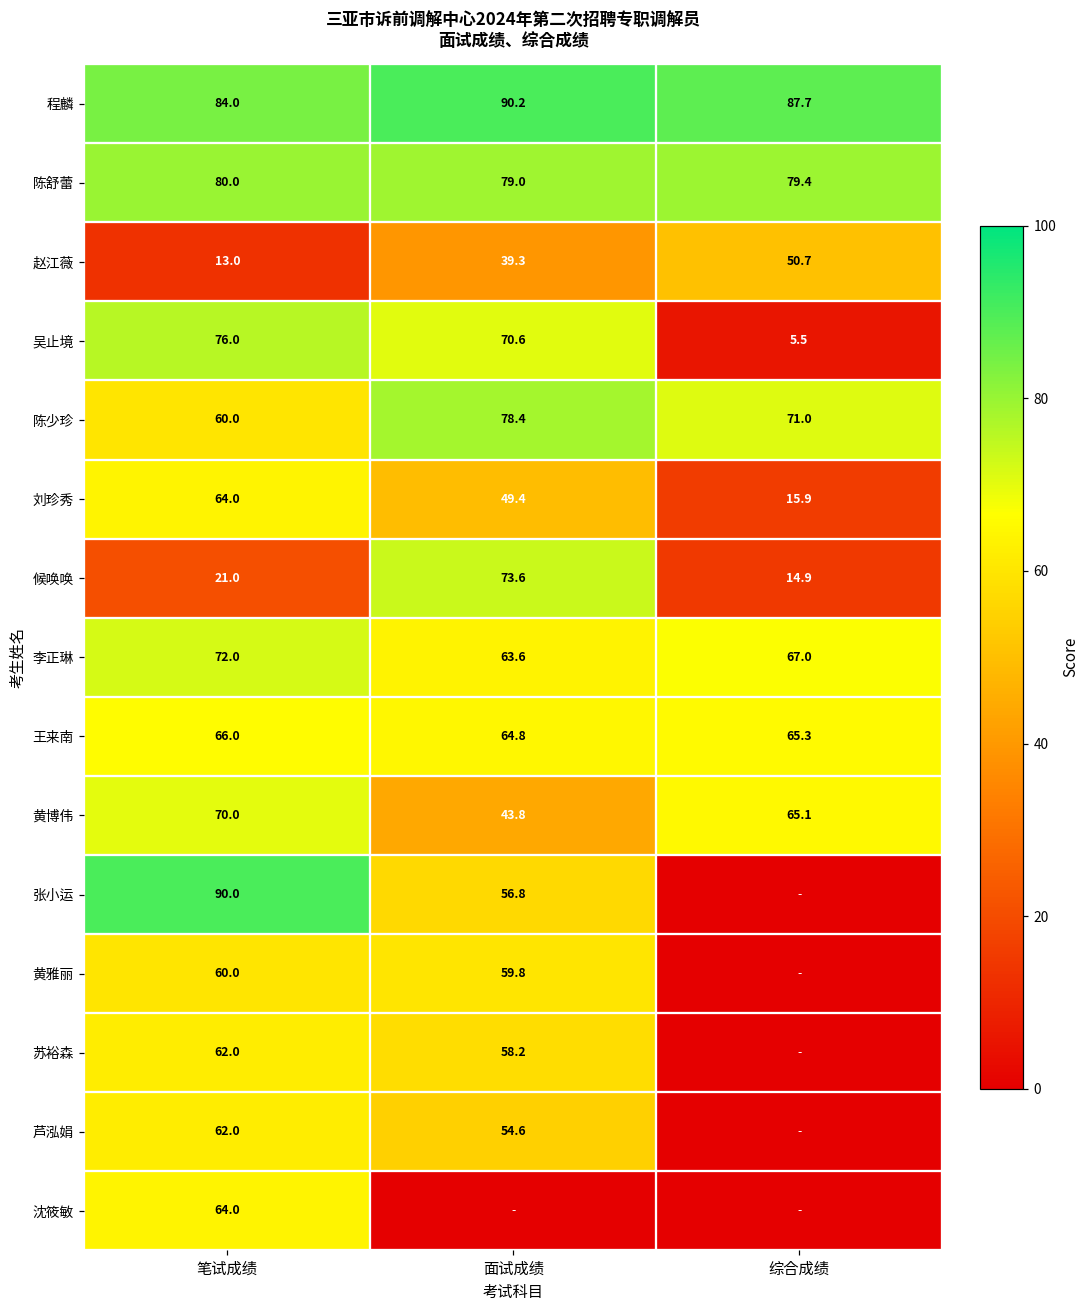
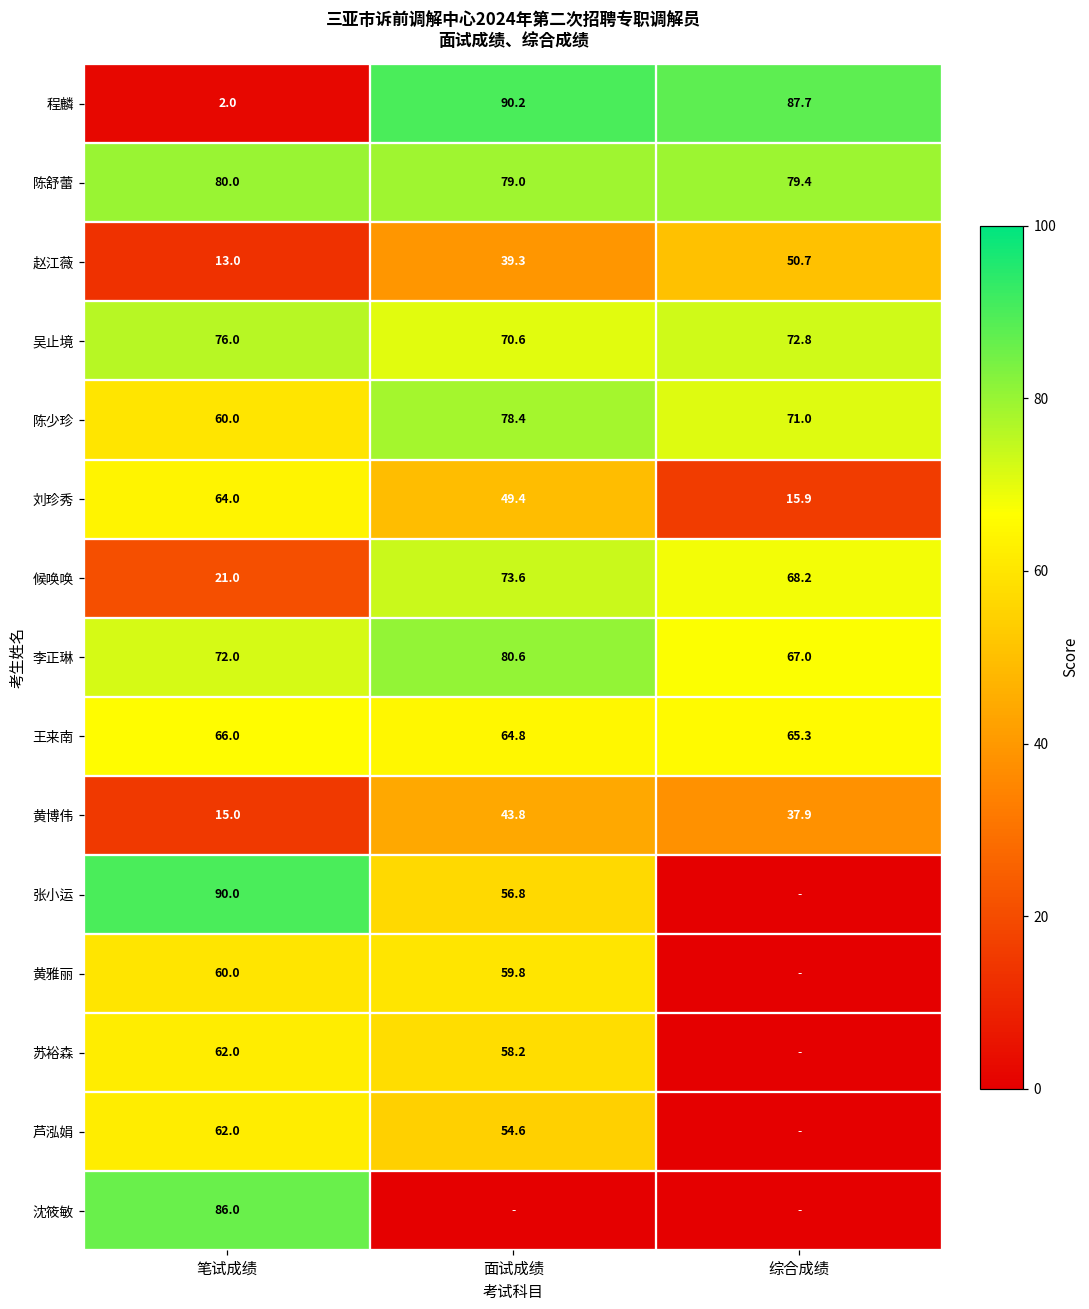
程麟, 笔试成绩: 84.0 -> 2.0
吴止境, 综合成绩: 5.5 -> 72.8
候唤唤, 综合成绩: 14.9 -> 68.2
李正琳, 面试成绩: 63.6 -> 80.6
黄博伟, 笔试成绩: 70.0 -> 15.0
黄博伟, 综合成绩: 65.1 -> 37.9
沈筱敏, 笔试成绩: 64.0 -> 86.0
